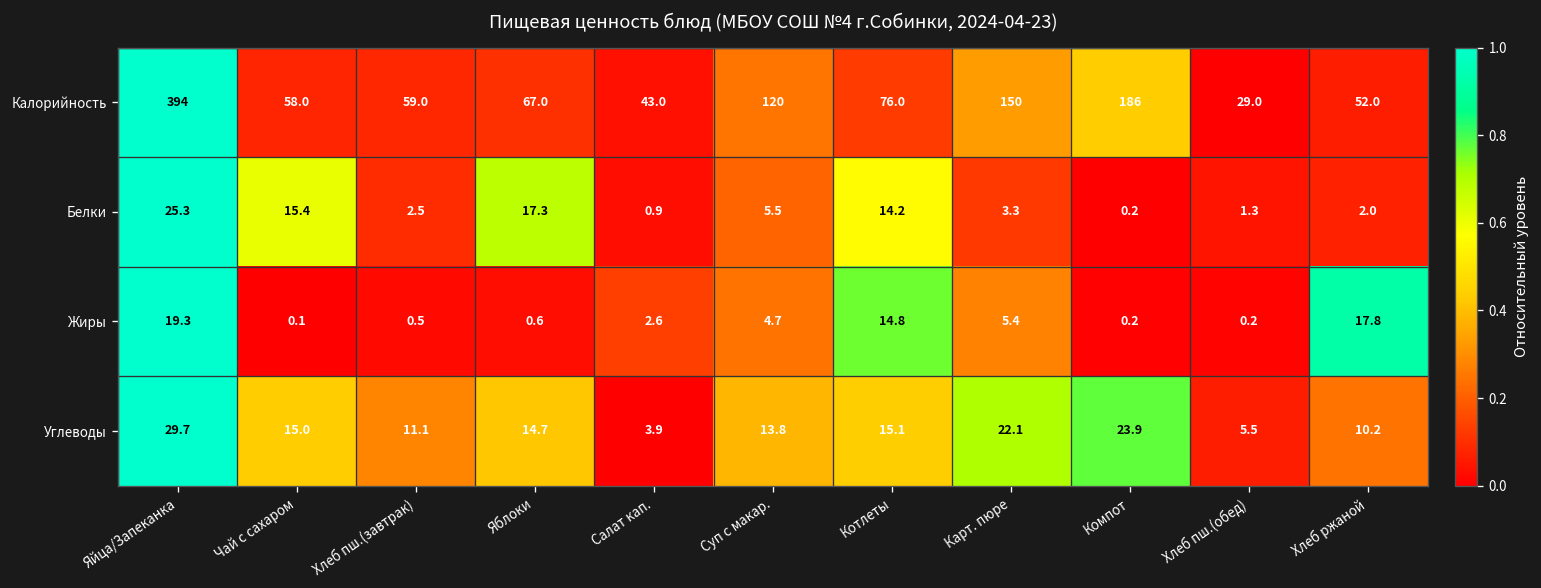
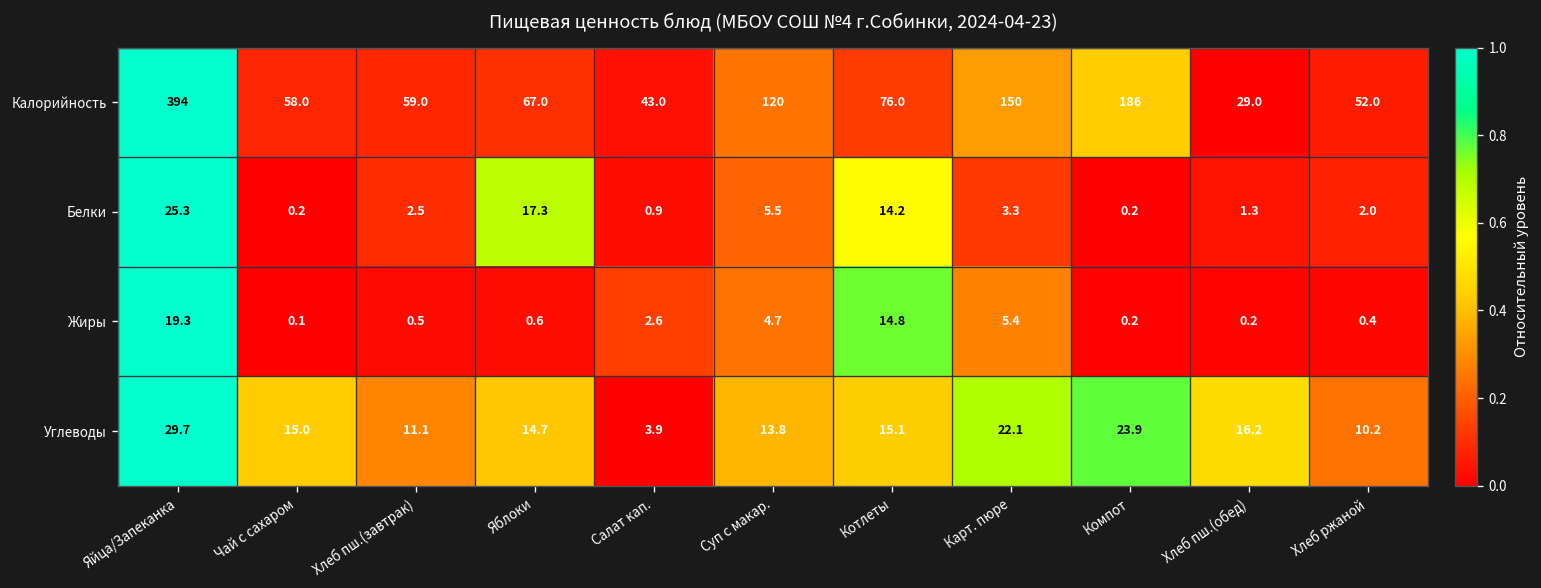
Белки, Чай с сахаром: 15.4 -> 0.2
Жиры, Хлеб ржаной: 17.8 -> 0.4
Углеводы, Хлеб пш.(обед): 5.5 -> 16.2
